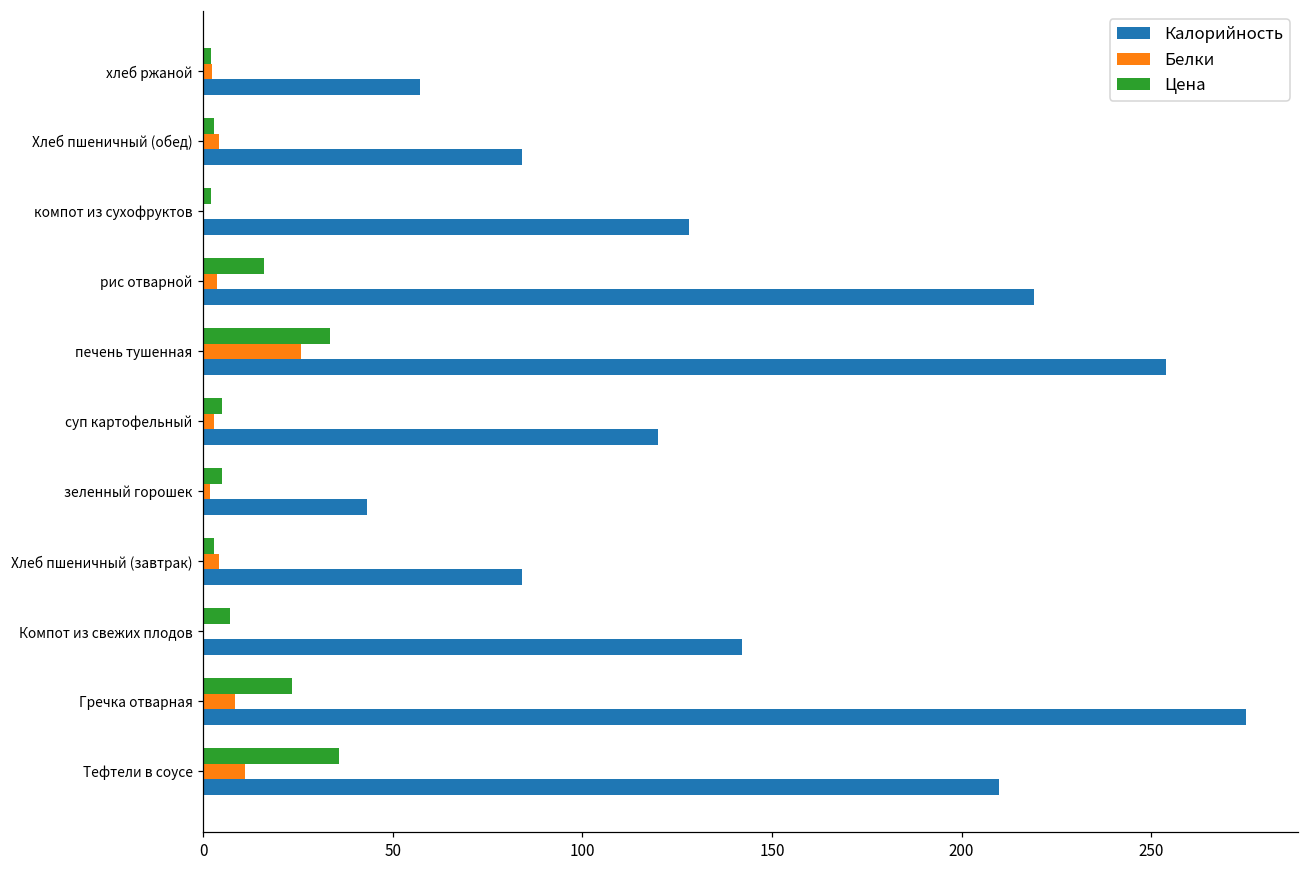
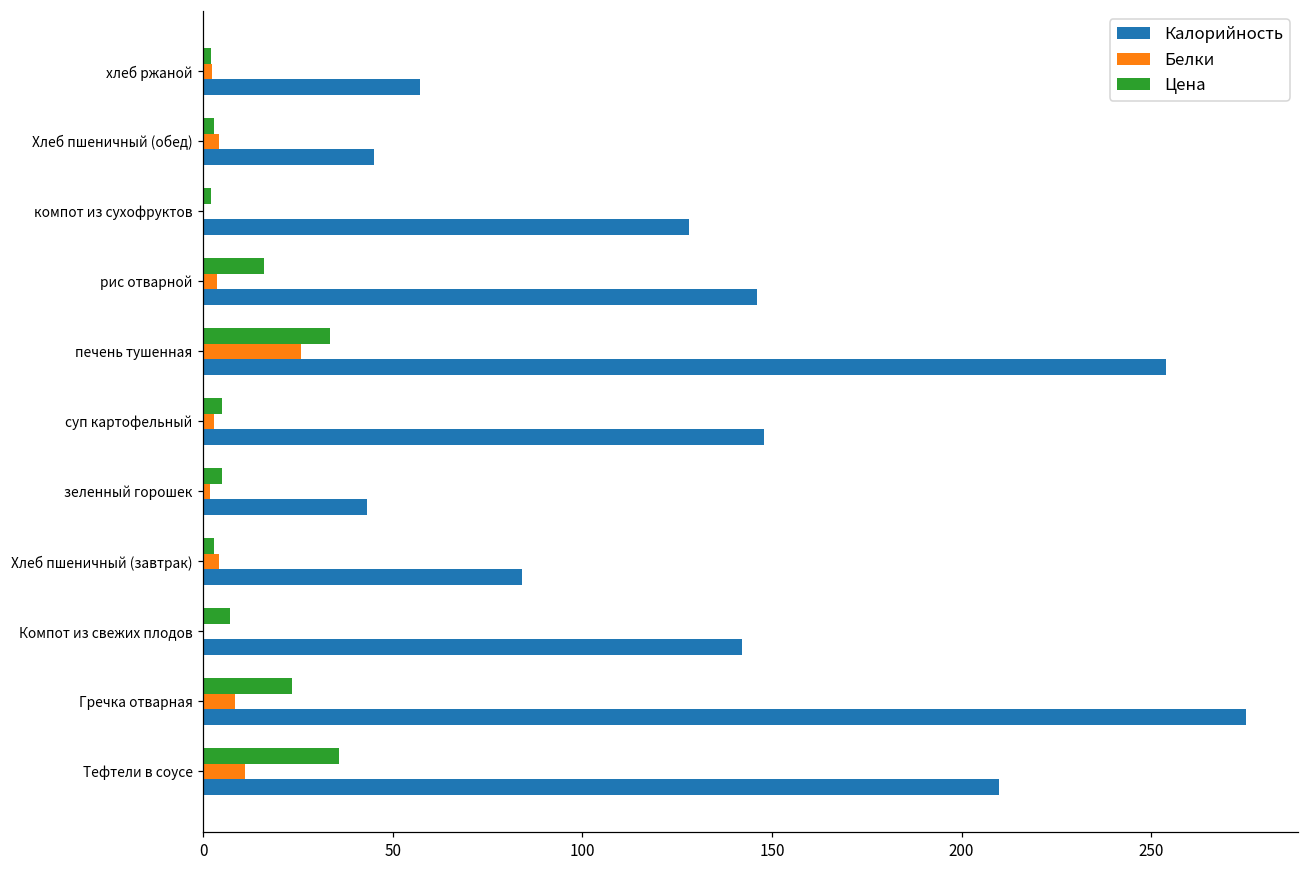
Калорийность, Хлеб пшеничный (обед): 84 -> 45
Калорийность, рис отварной: 219 -> 146
Калорийность, суп картофельный: 120 -> 148
